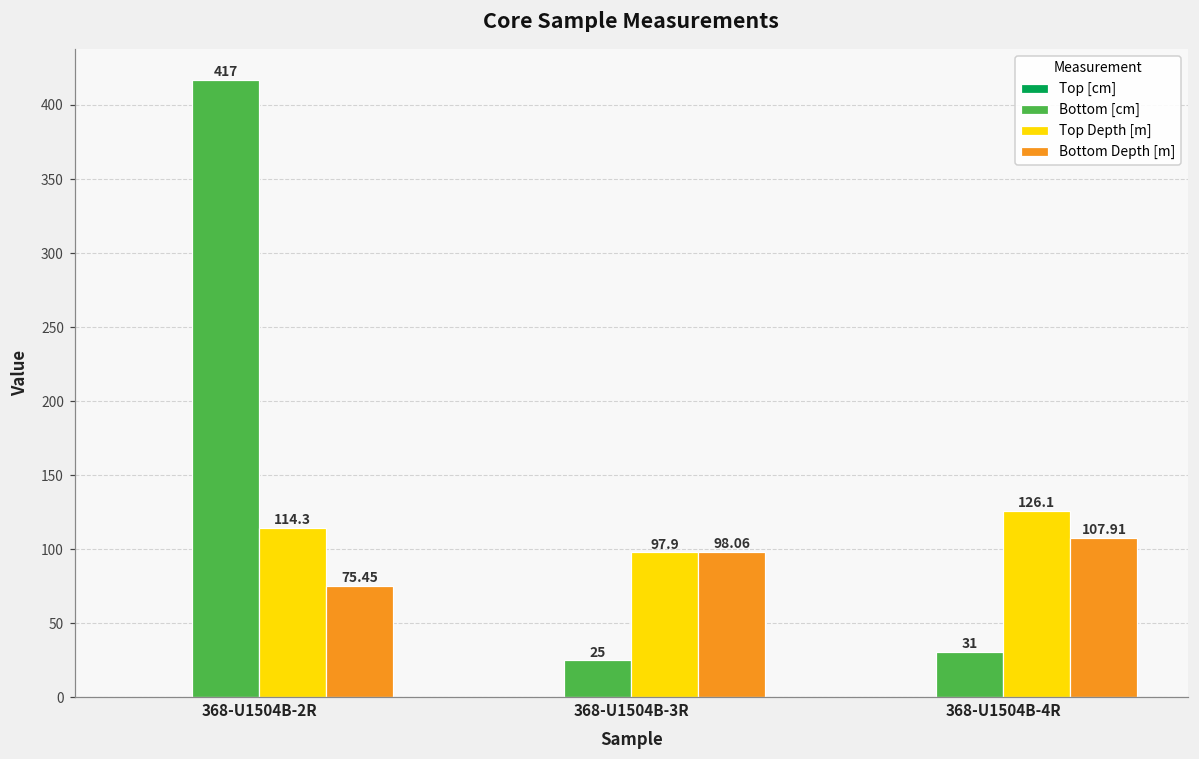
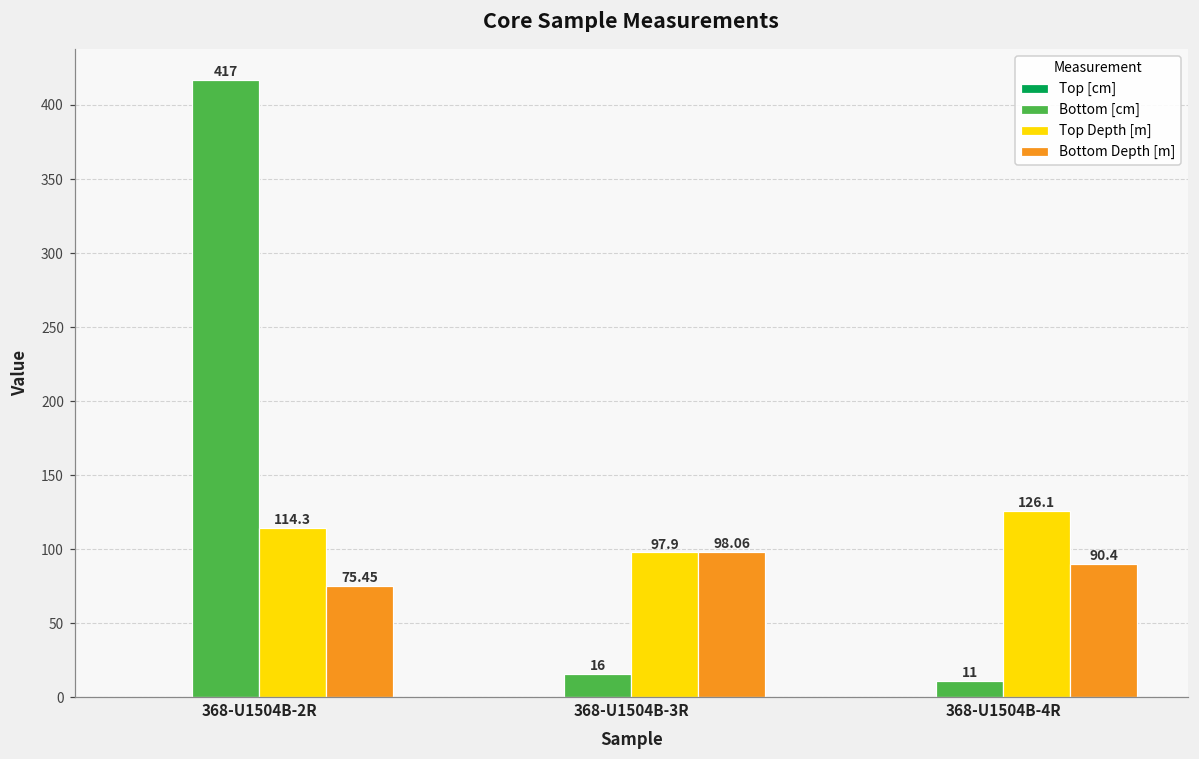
Bottom [cm], 368-U1504B-3R: 25 -> 16
Bottom [cm], 368-U1504B-4R: 31 -> 11
Bottom Depth [m], 368-U1504B-4R: 107.91 -> 90.4
